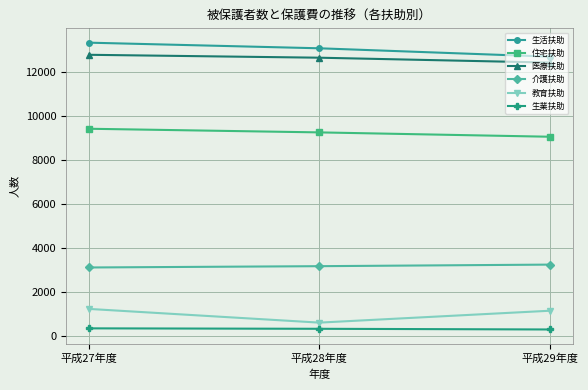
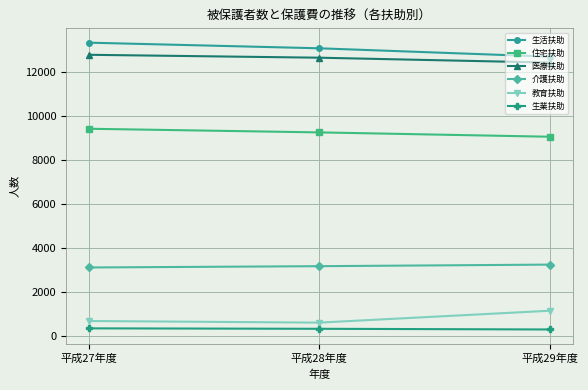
教育扶助, 平成27年度: 1200 -> 700
